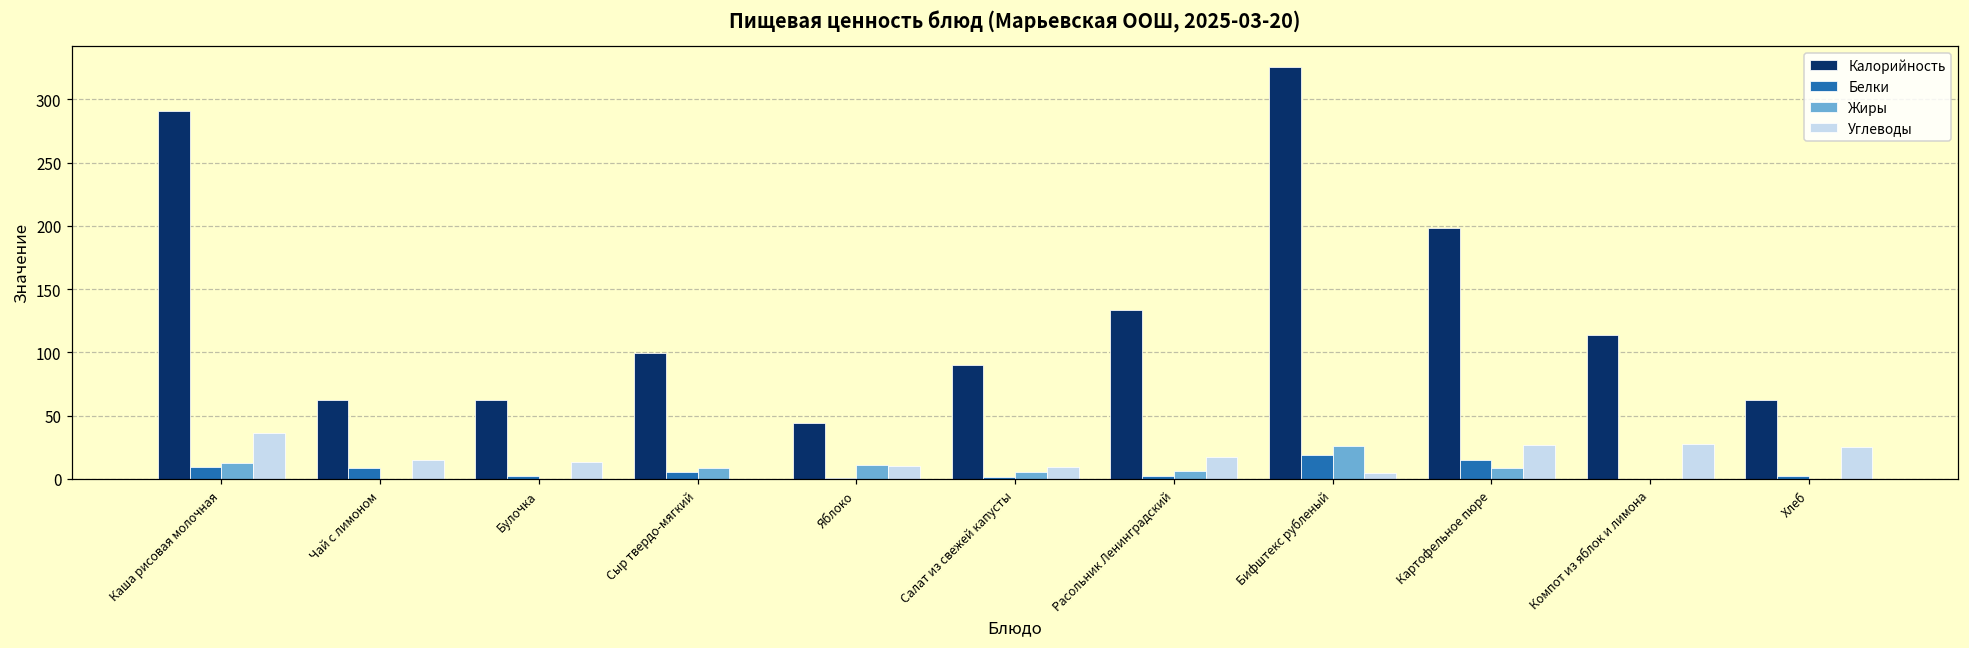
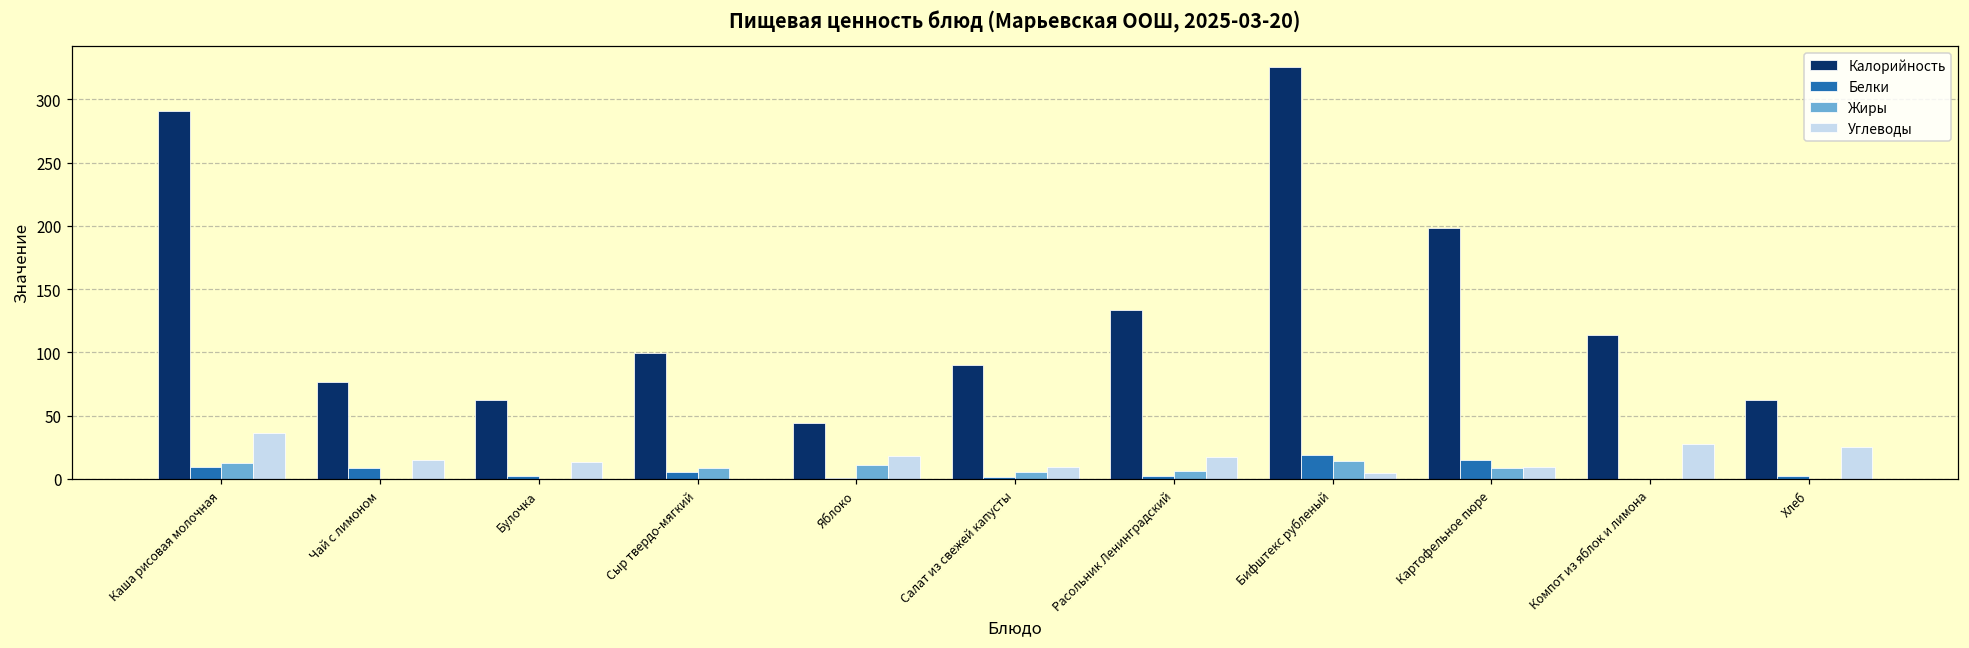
Калорийность, Чай с лимоном: 62 -> 76
Углеводы, Яблоко: 10 -> 18
Жиры, Бифштекс рубленый: 26 -> 14
Углеводы, Картофельное пюре: 27 -> 10
